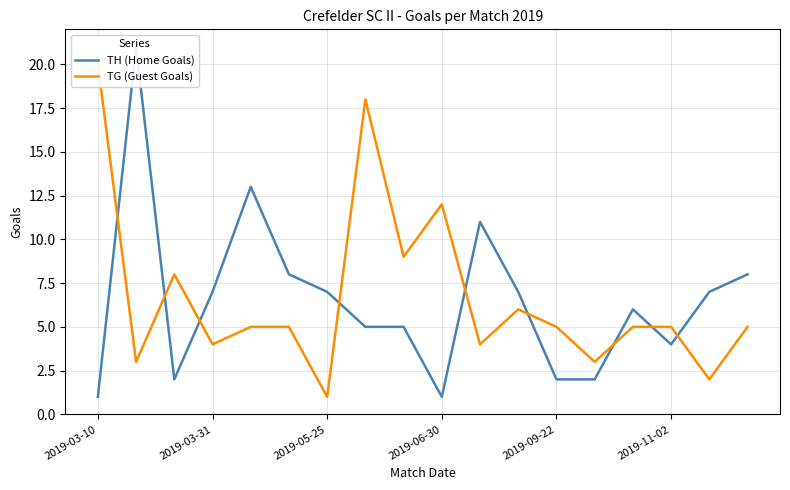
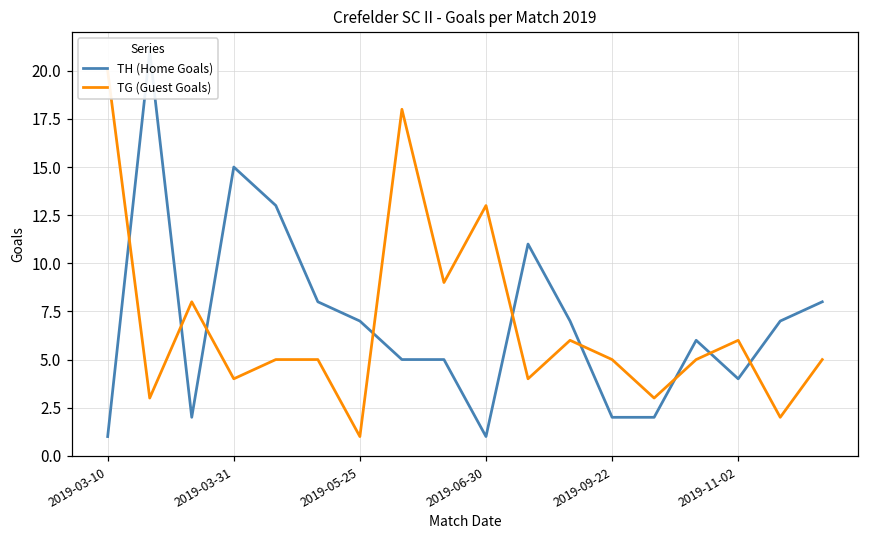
TH (Home Goals), 2019-03-31: 7 -> 15
TG (Guest Goals), 2019-06-30: 12 -> 13
TG (Guest Goals), 2019-11-02: 5 -> 6
